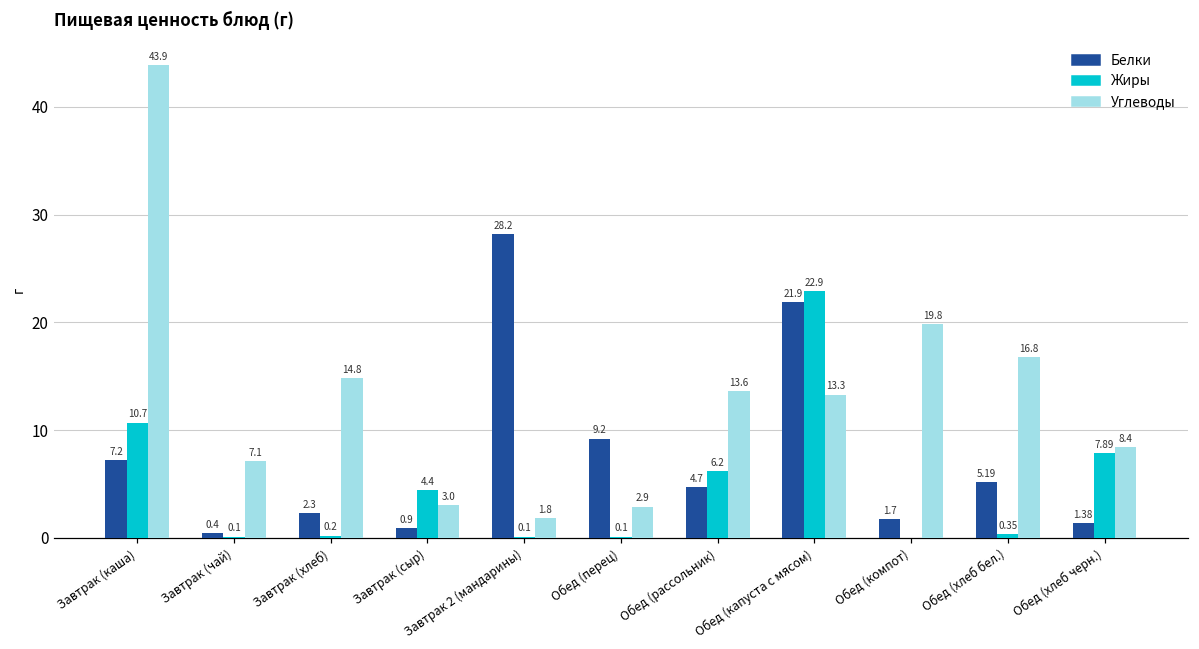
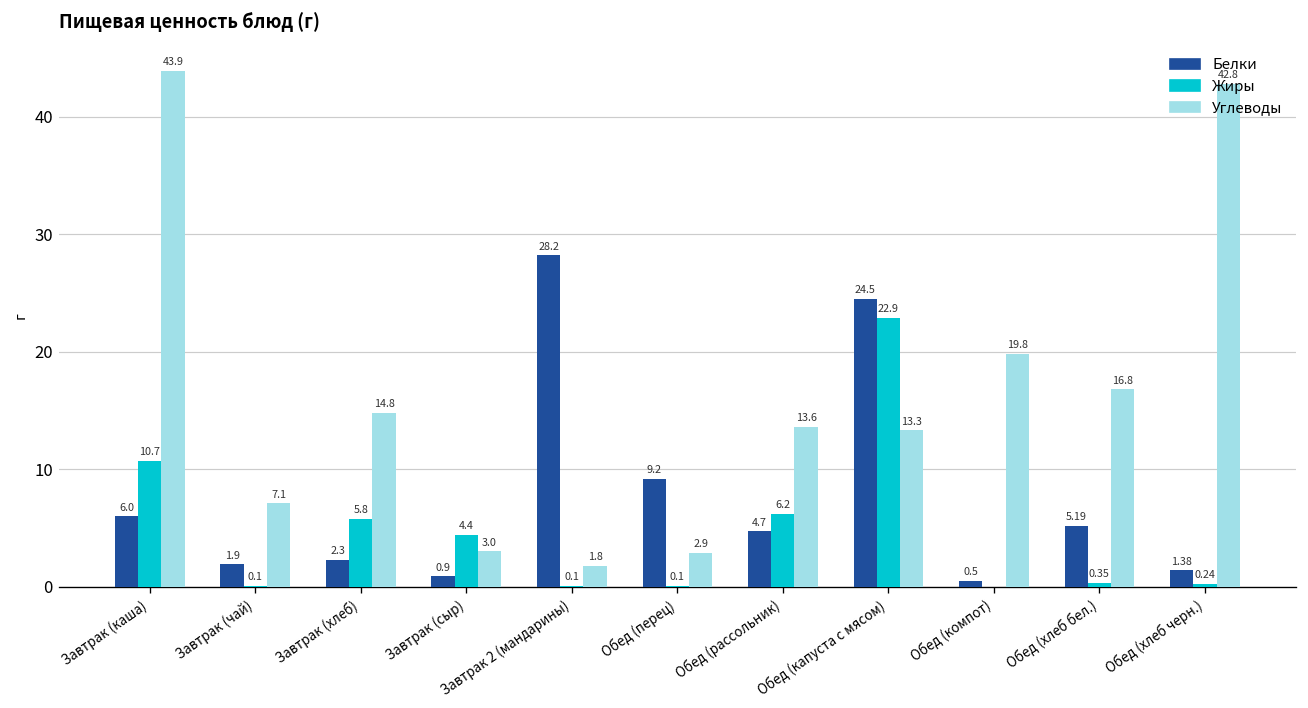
Белки, Завтрак (каша): 7.2 -> 6.0
Белки, Завтрак (чай): 0.4 -> 1.9
Жиры, Завтрак (хлеб): 0.2 -> 5.8
Белки, Обед (капуста с мясом): 21.9 -> 24.5
Белки, Обед (компот): 1.7 -> 0.5
Жиры, Обед (хлеб черн.): 7.89 -> 0.24
Углеводы, Обед (хлеб черн.): 8.4 -> 42.8
